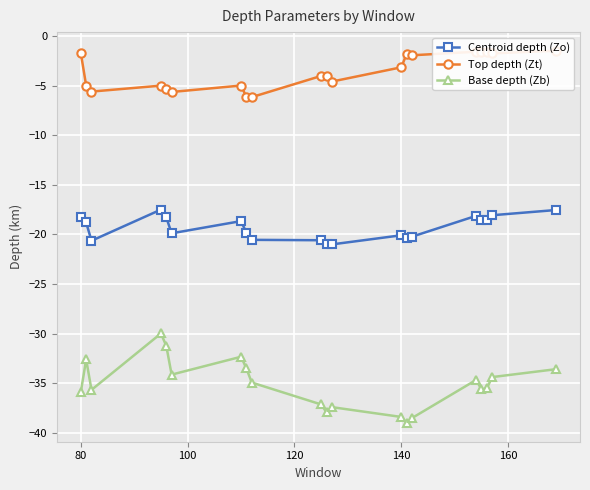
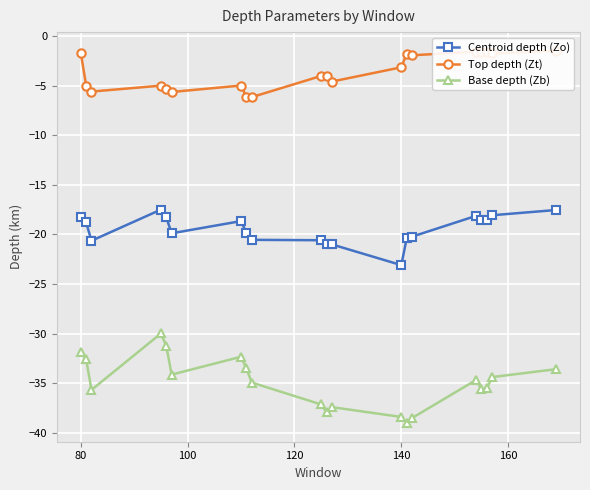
Base depth (Zb), 80: -36 -> -32
Centroid depth (Zo), 140: -20 -> -23
